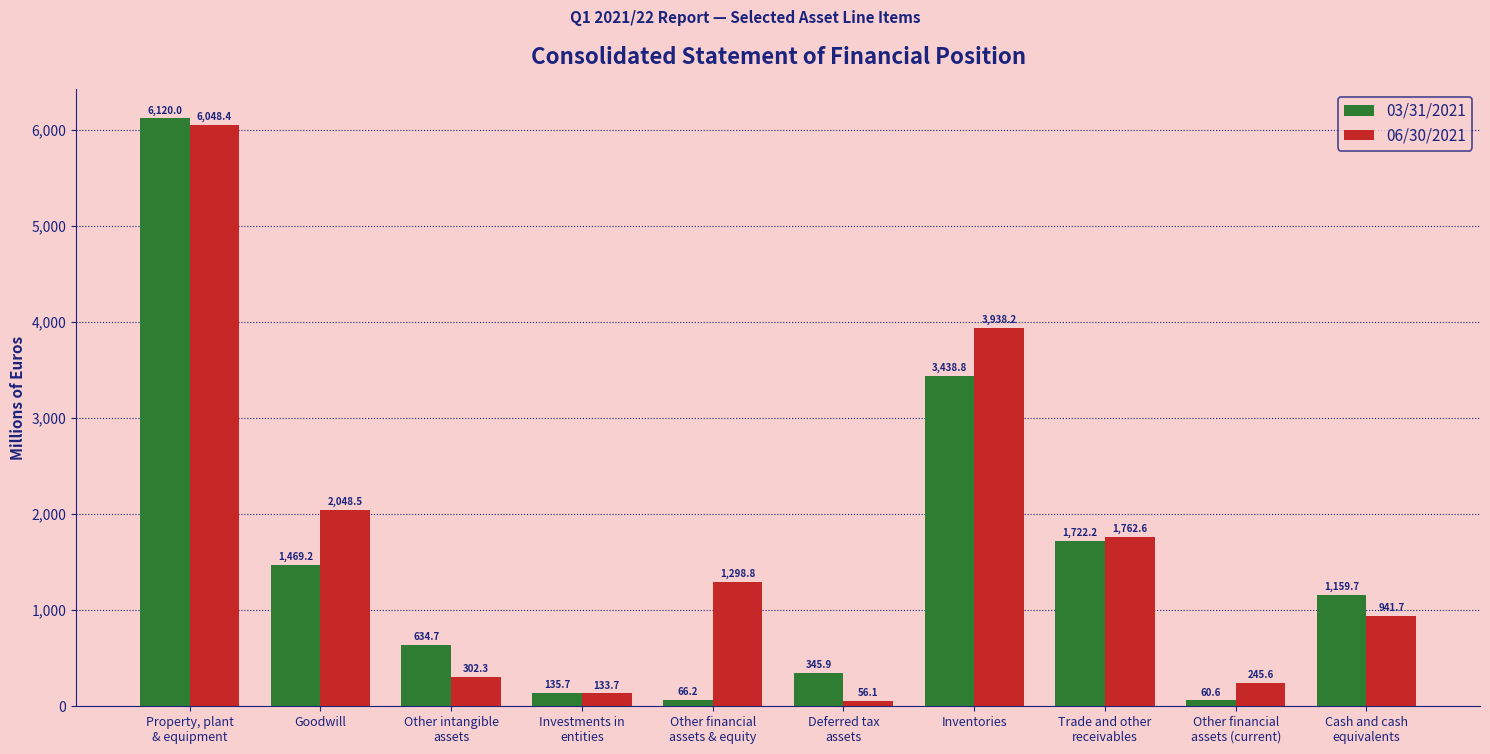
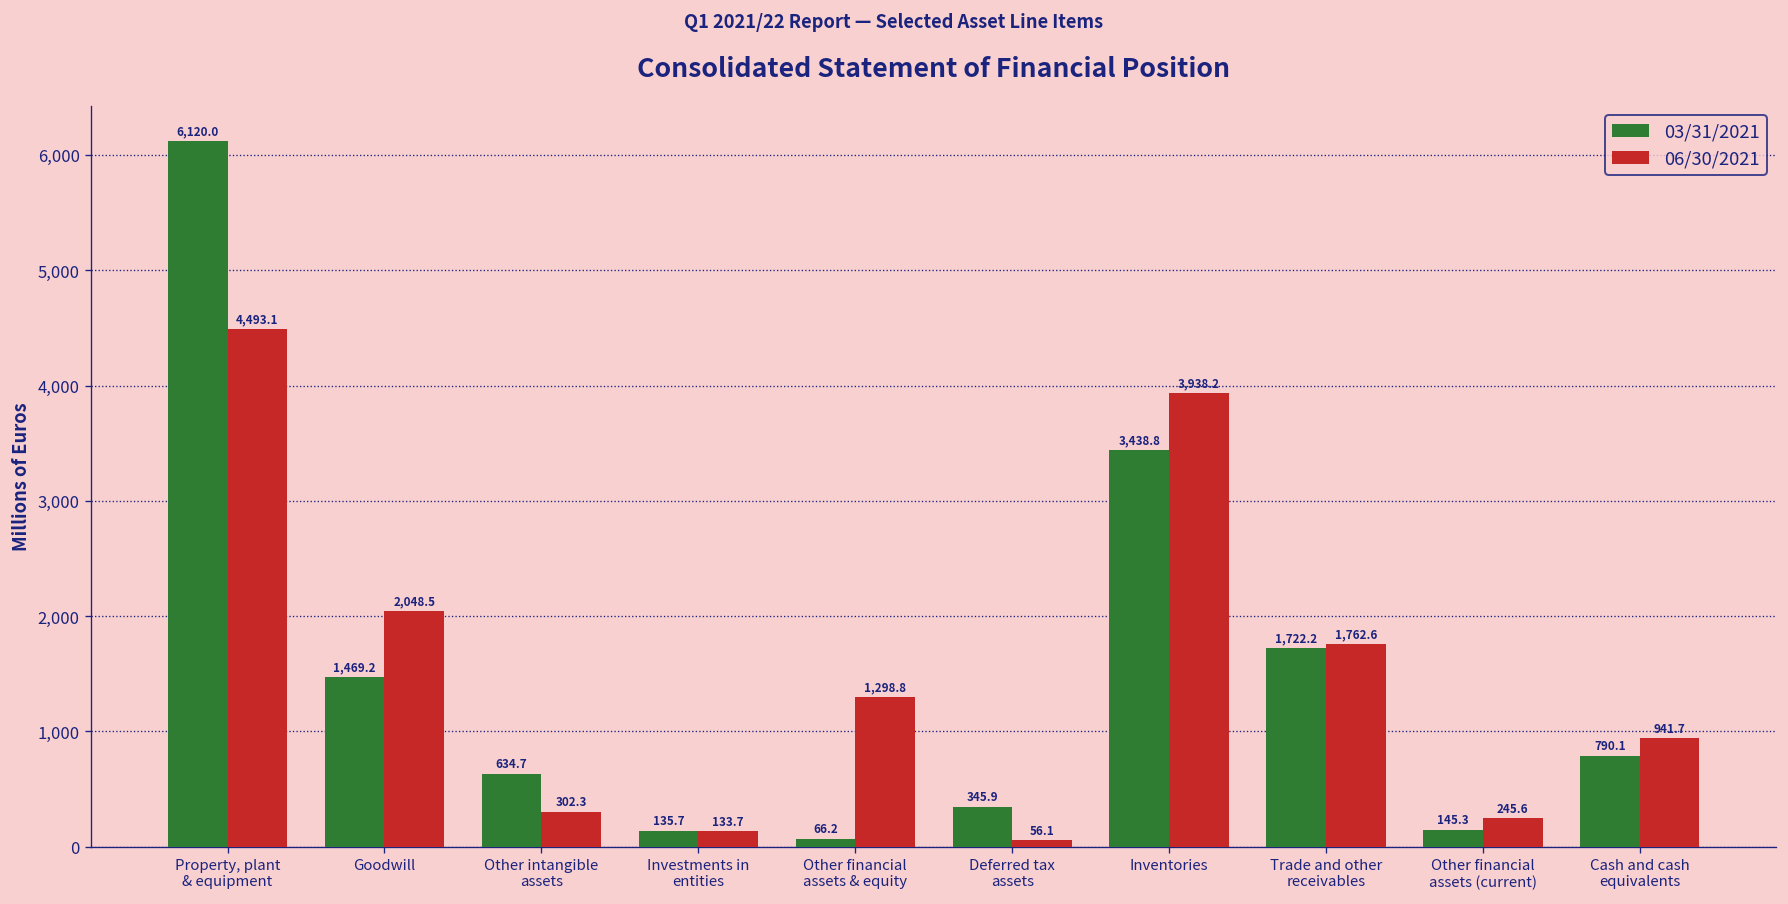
06/30/2021, Property, plant & equipment: 6,048.4 -> 4,493.1
03/31/2021, Other financial assets (current): 60.6 -> 145.3
03/31/2021, Cash and cash equivalents: 1,159.7 -> 790.1
